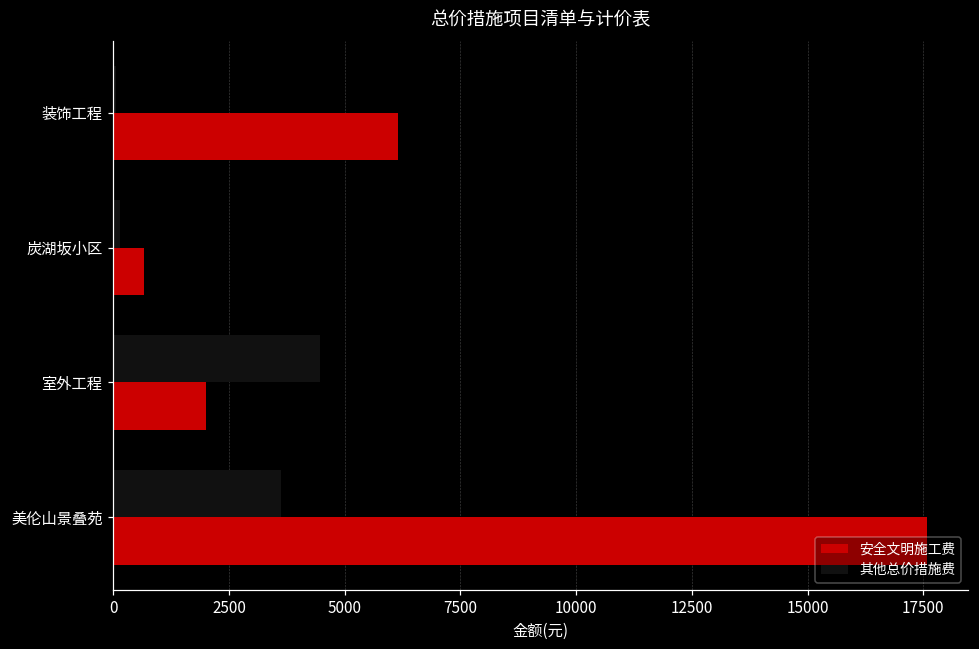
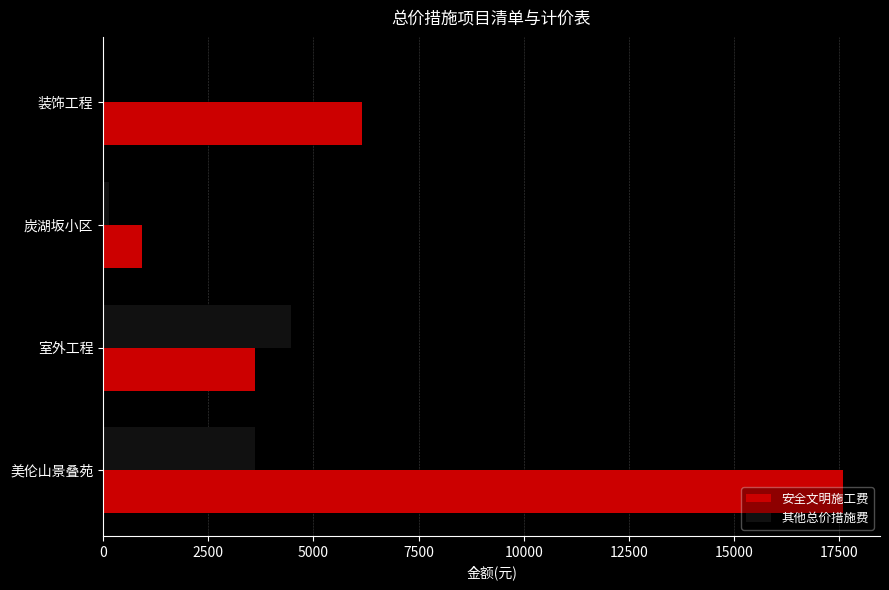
安全文明施工费, 炭湖坂小区: 700 -> 900
安全文明施工费, 室外工程: 2000 -> 3600
